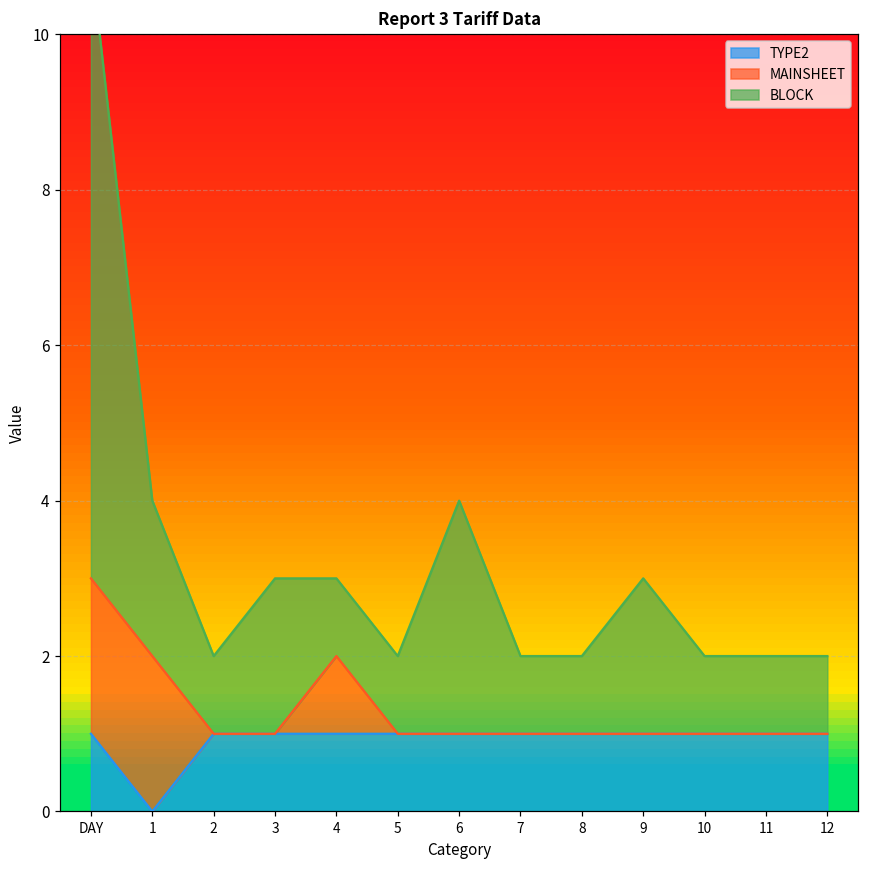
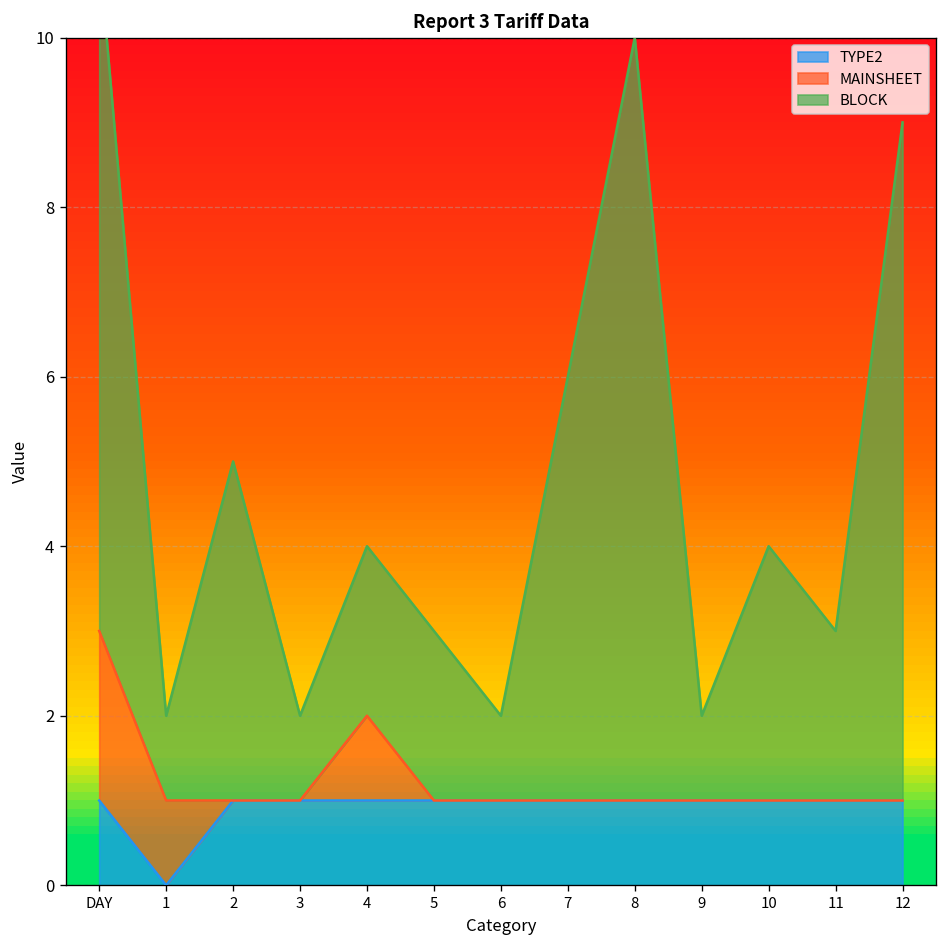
MAINSHEET, 1: 2 -> 1
BLOCK, 1: 2 -> 1
BLOCK, 2: 1 -> 4
BLOCK, 3: 2 -> 1
BLOCK, 4: 1 -> 2
BLOCK, 5: 1 -> 2
BLOCK, 6: 3 -> 1
BLOCK, 7: 1 -> 5
BLOCK, 8: 1 -> 9
BLOCK, 9: 2 -> 1
BLOCK, 10: 1 -> 3
BLOCK, 11: 1 -> 2
BLOCK, 12: 1 -> 8
